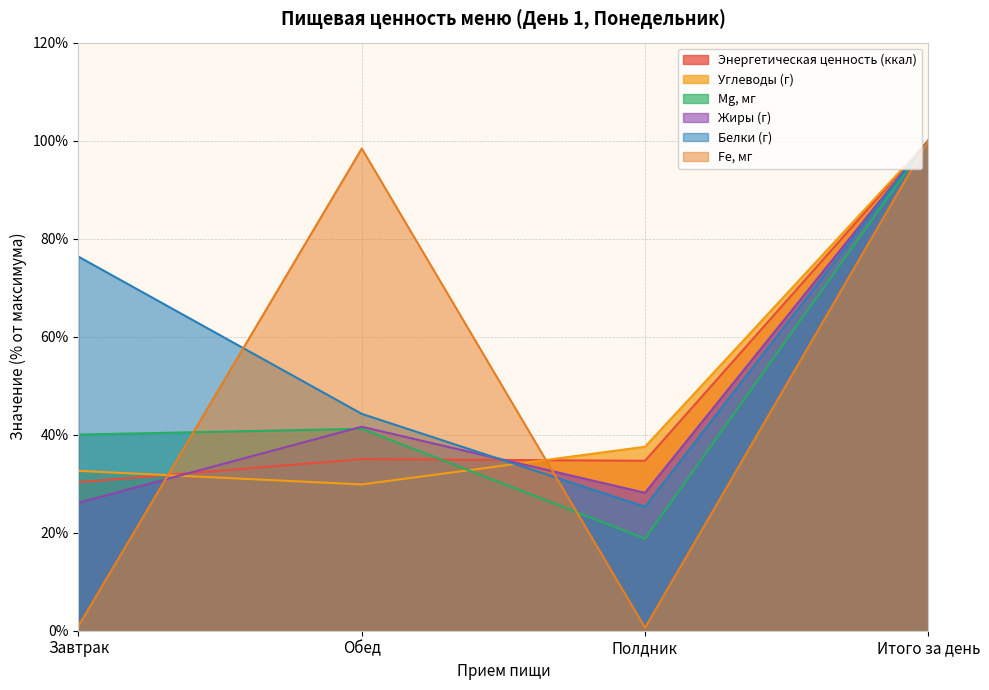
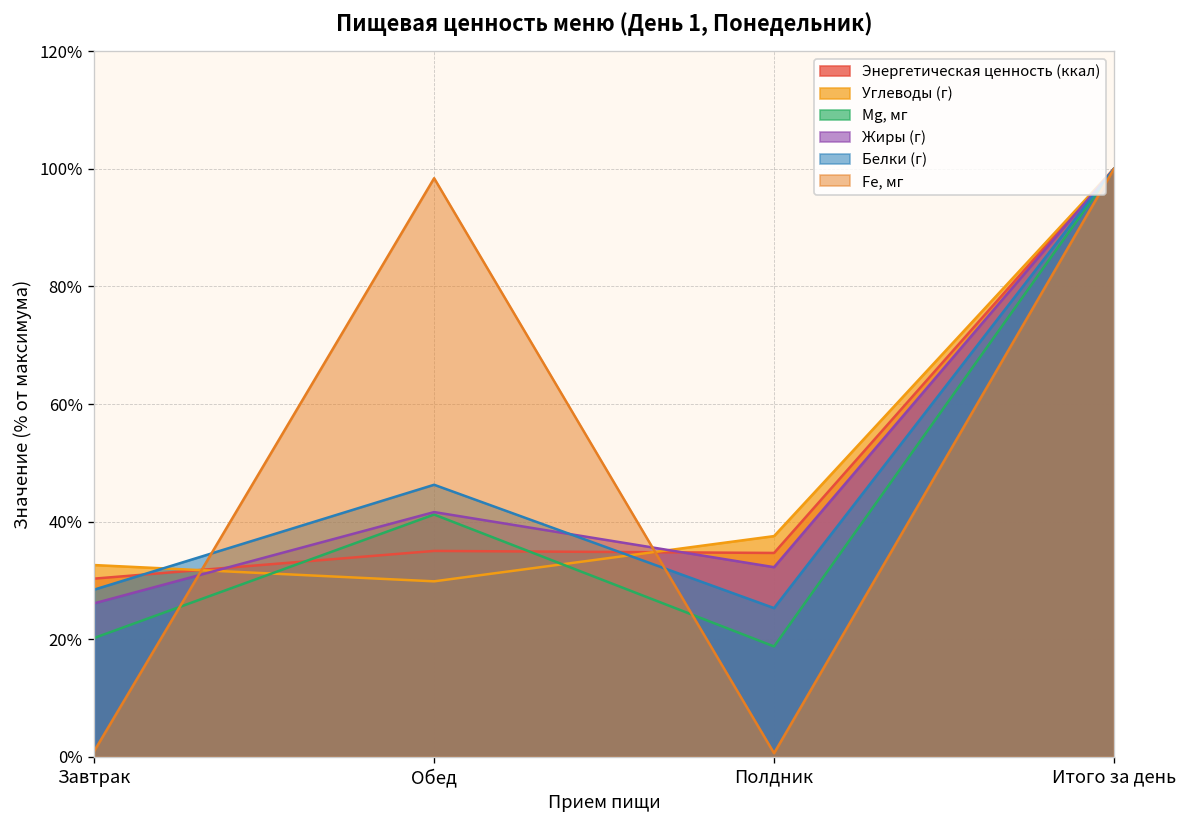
Мg, мг, Завтрак: 40% -> 20%
Белки (г), Завтрак: 76% -> 28%
Белки (г), Обед: 44% -> 46%
Жиры (г), Полдник: 28% -> 32%
